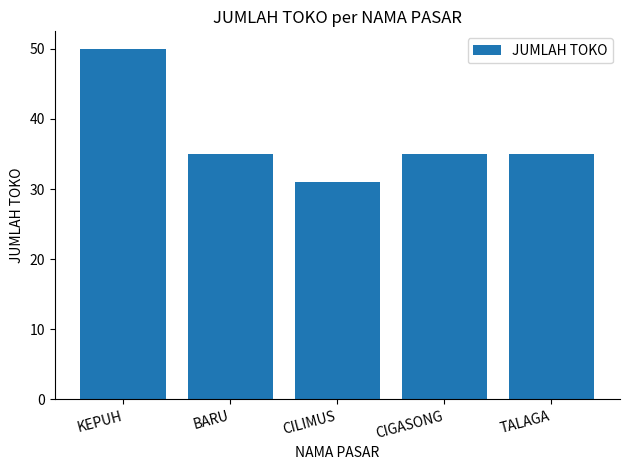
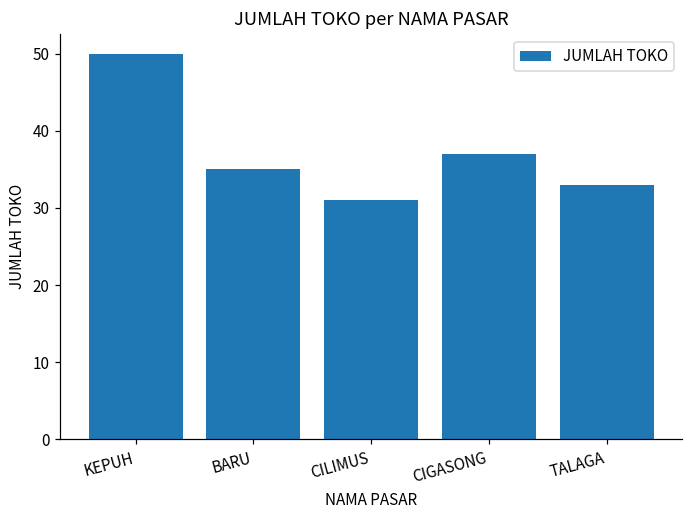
CIGASONG: 35 -> 37
TALAGA: 35 -> 33
